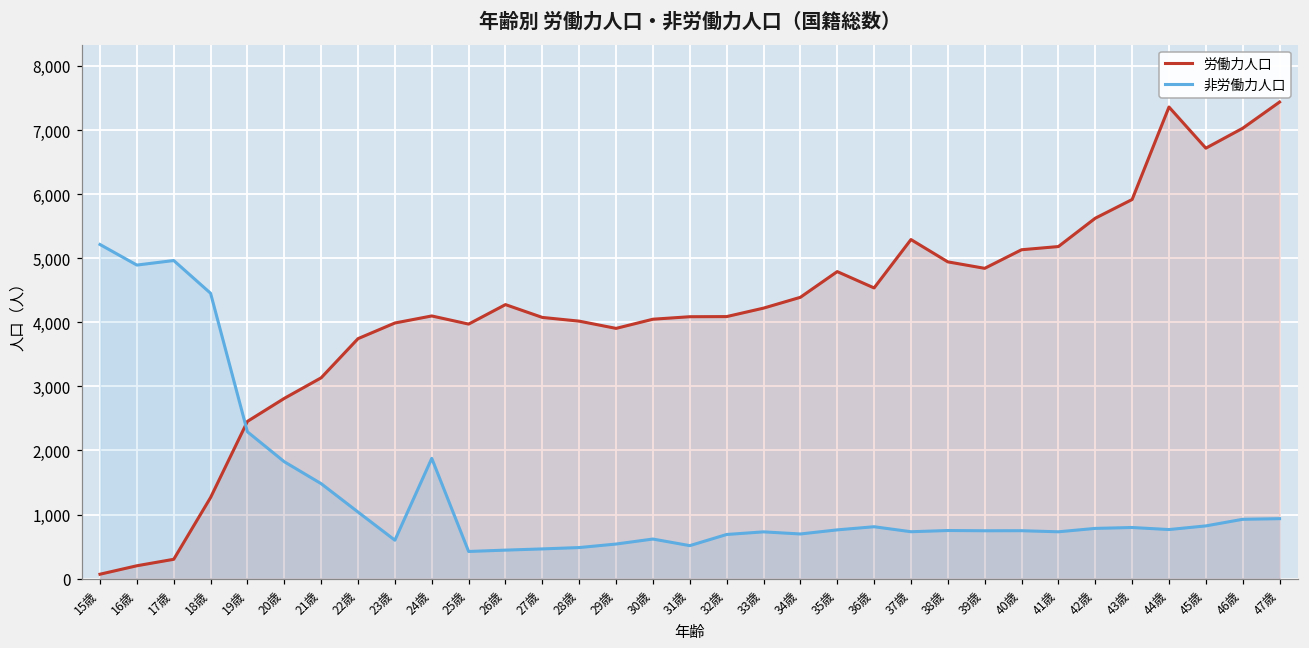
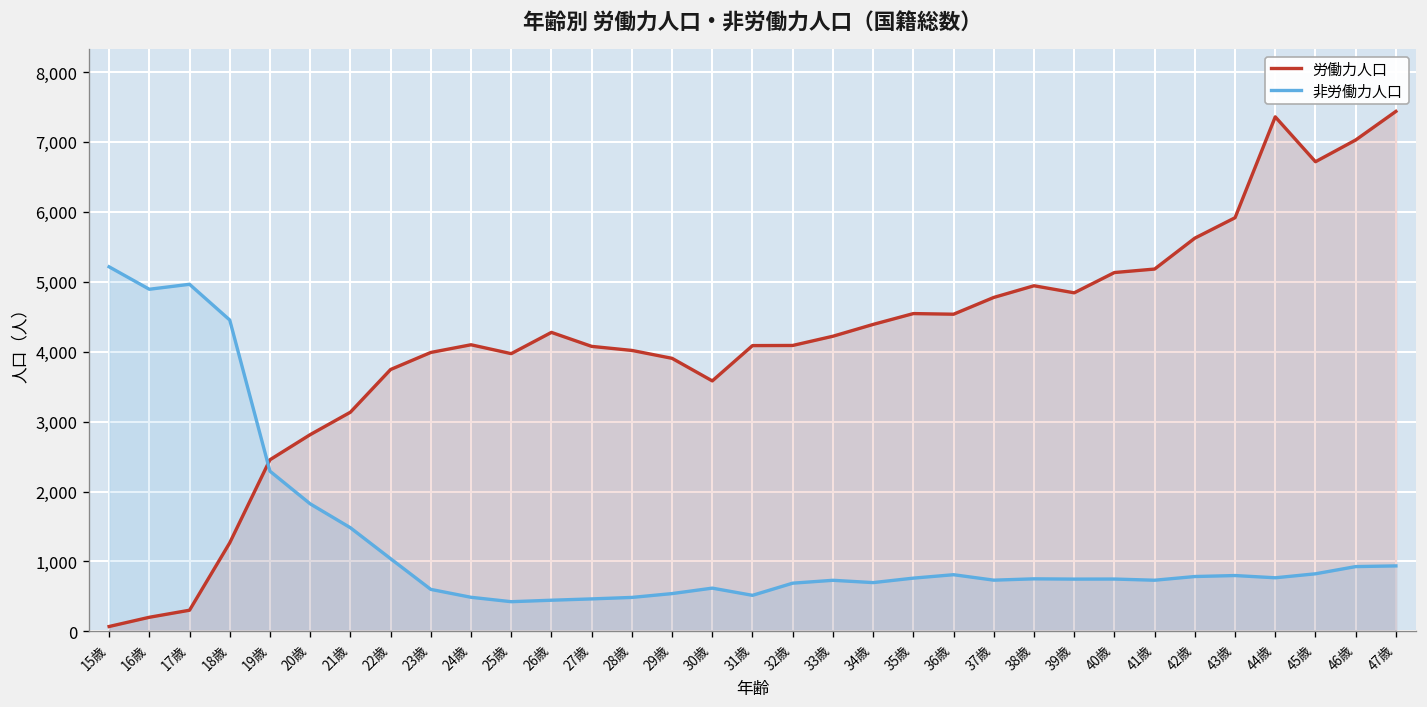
非労働力人口, 24歳: 1,900 -> 500
労働力人口, 30歳: 4,000 -> 3,600
労働力人口, 35歳: 4,800 -> 4,500
労働力人口, 37歳: 5,300 -> 4,800
